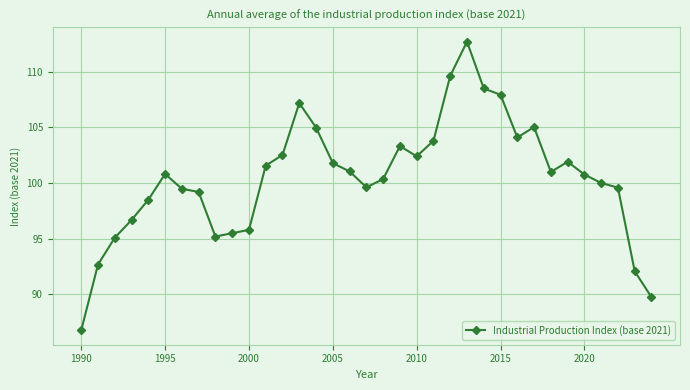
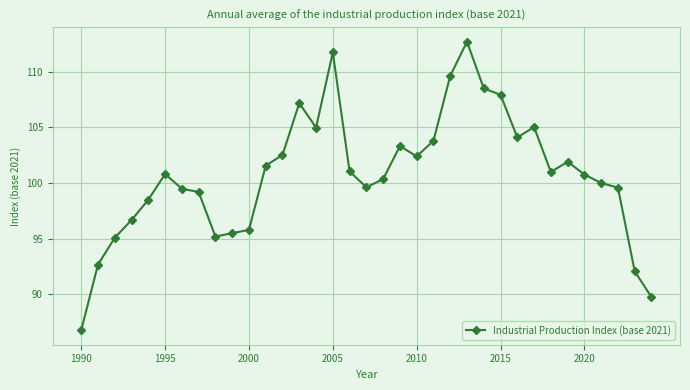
2005: 101.8 -> 111.8
